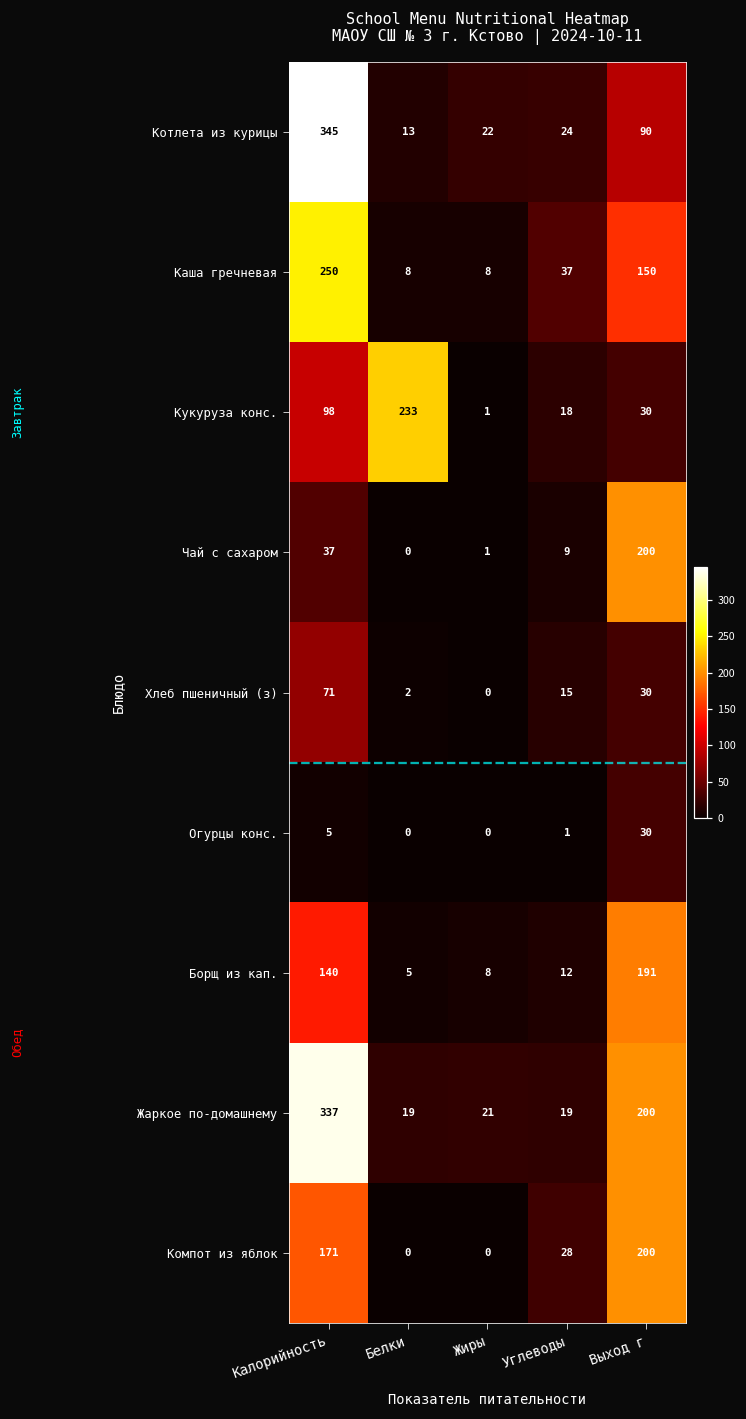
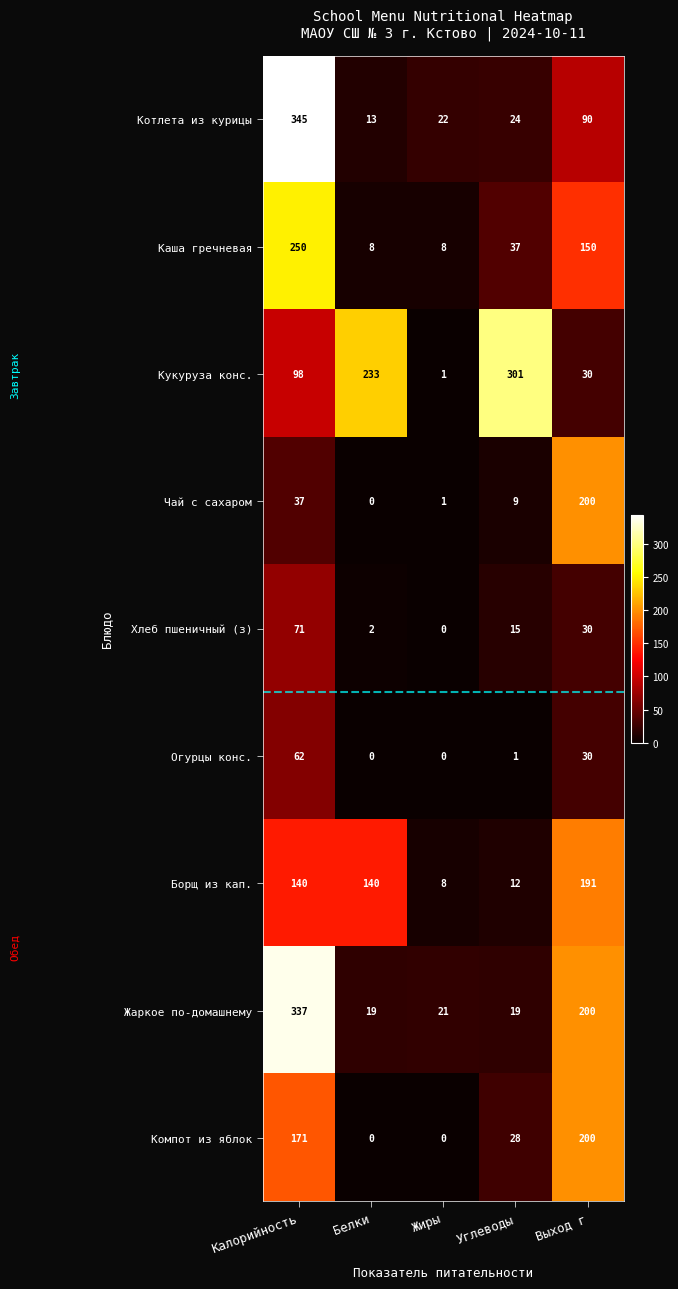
Кукуруза конс., Углеводы: 18 -> 301
Огурцы конс., Калорийность: 5 -> 62
Борщ из кап., Белки: 5 -> 140
